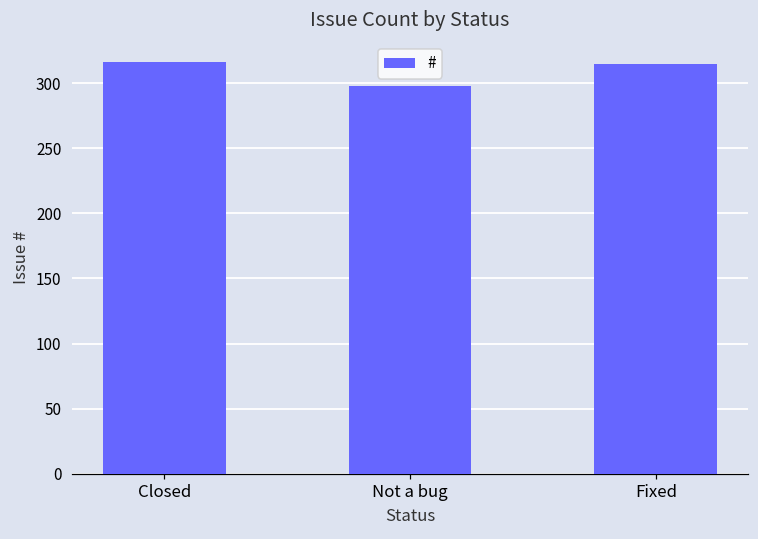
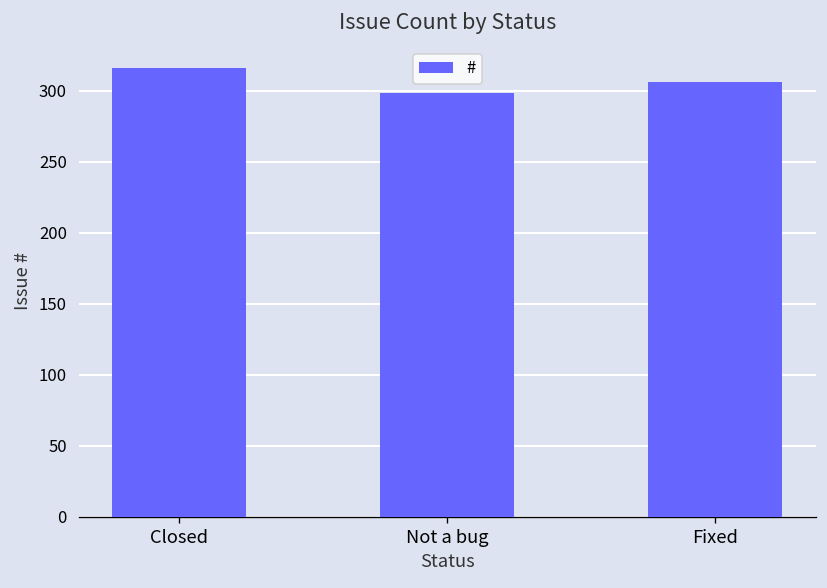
Fixed: 315 -> 306
